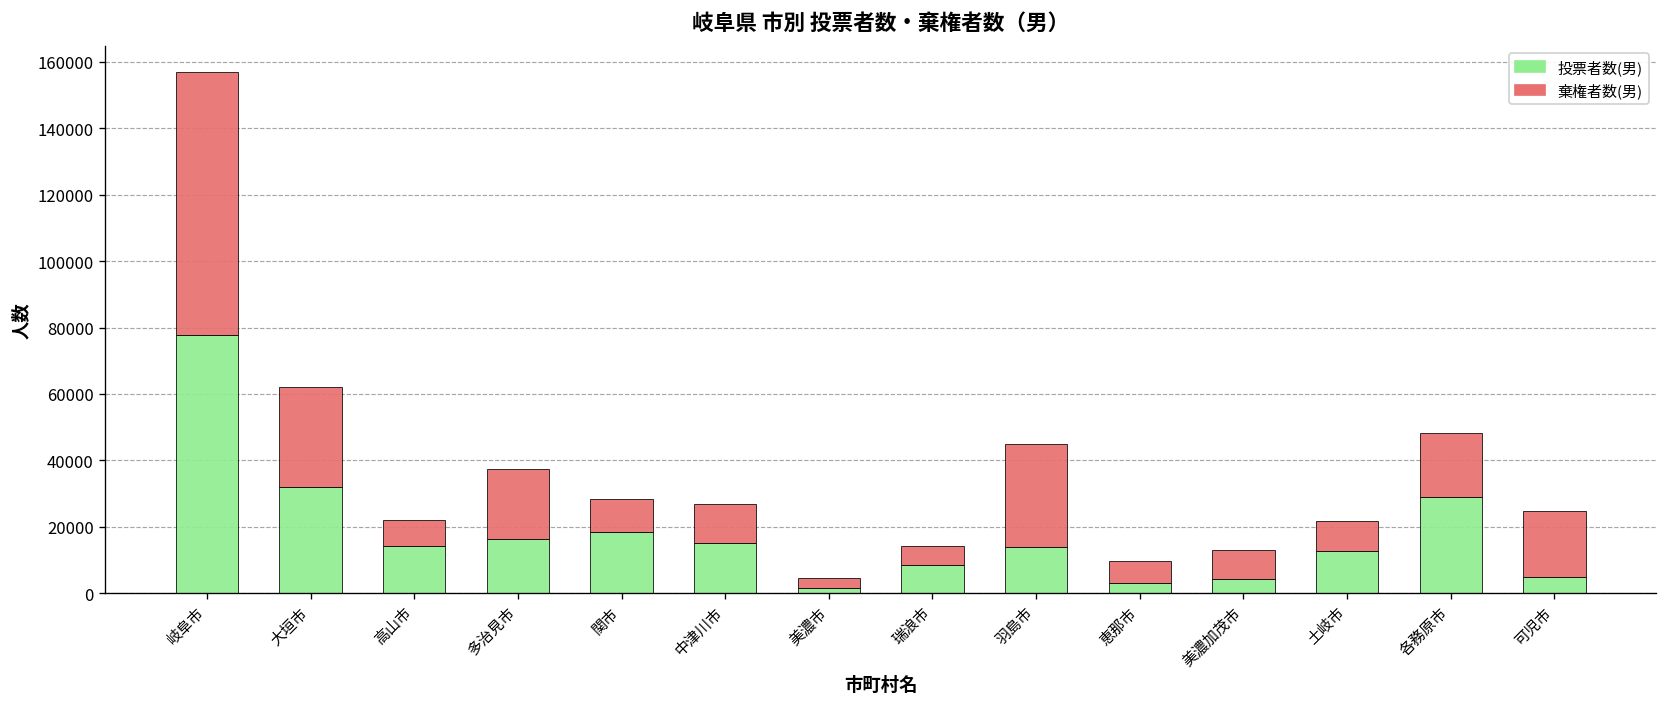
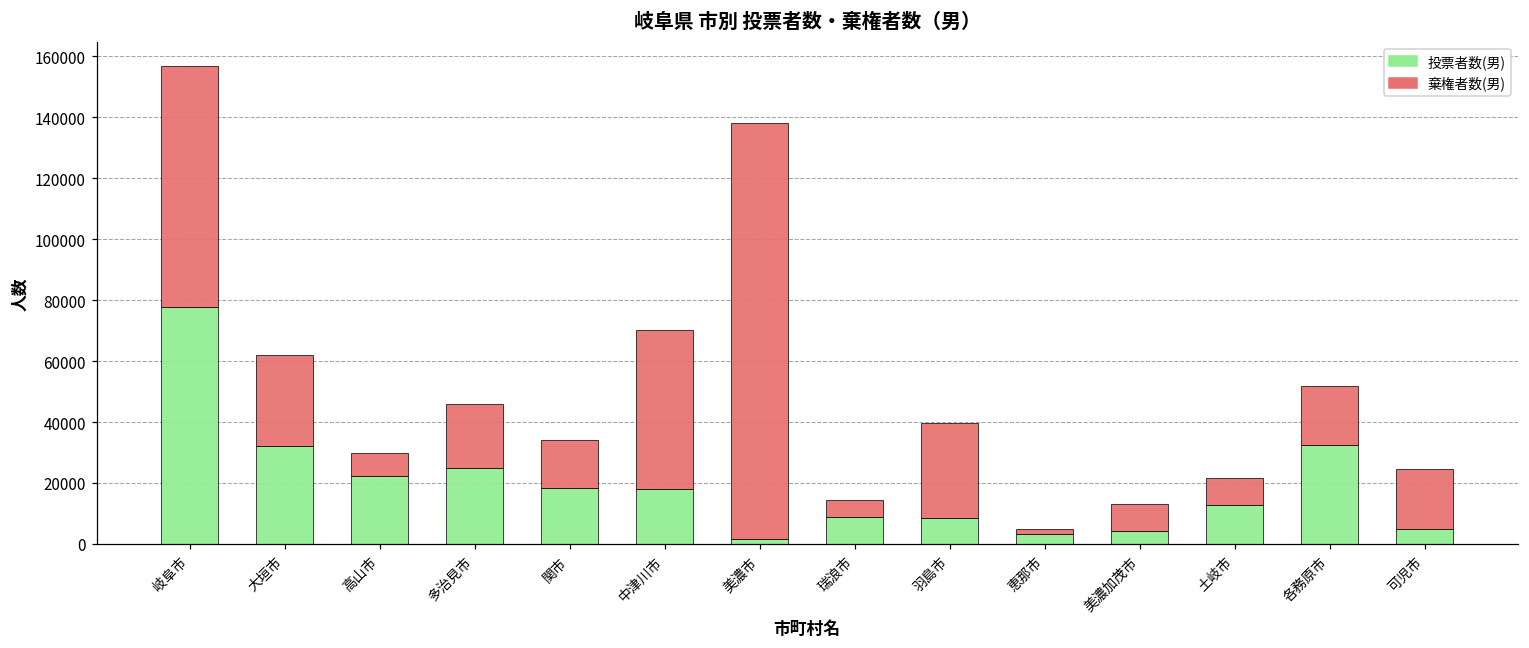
投票者数(男), 高山市: 14000 -> 22000
投票者数(男), 多治見市: 16000 -> 25000
棄権者数(男), 関市: 10000 -> 16000
投票者数(男), 中津川市: 15000 -> 18000
棄権者数(男), 中津川市: 12000 -> 52000
棄権者数(男), 美濃市: 3000 -> 137000
投票者数(男), 羽島市: 14000 -> 9000
棄権者数(男), 恵那市: 7000 -> 2000
投票者数(男), 各務原市: 29000 -> 33000
